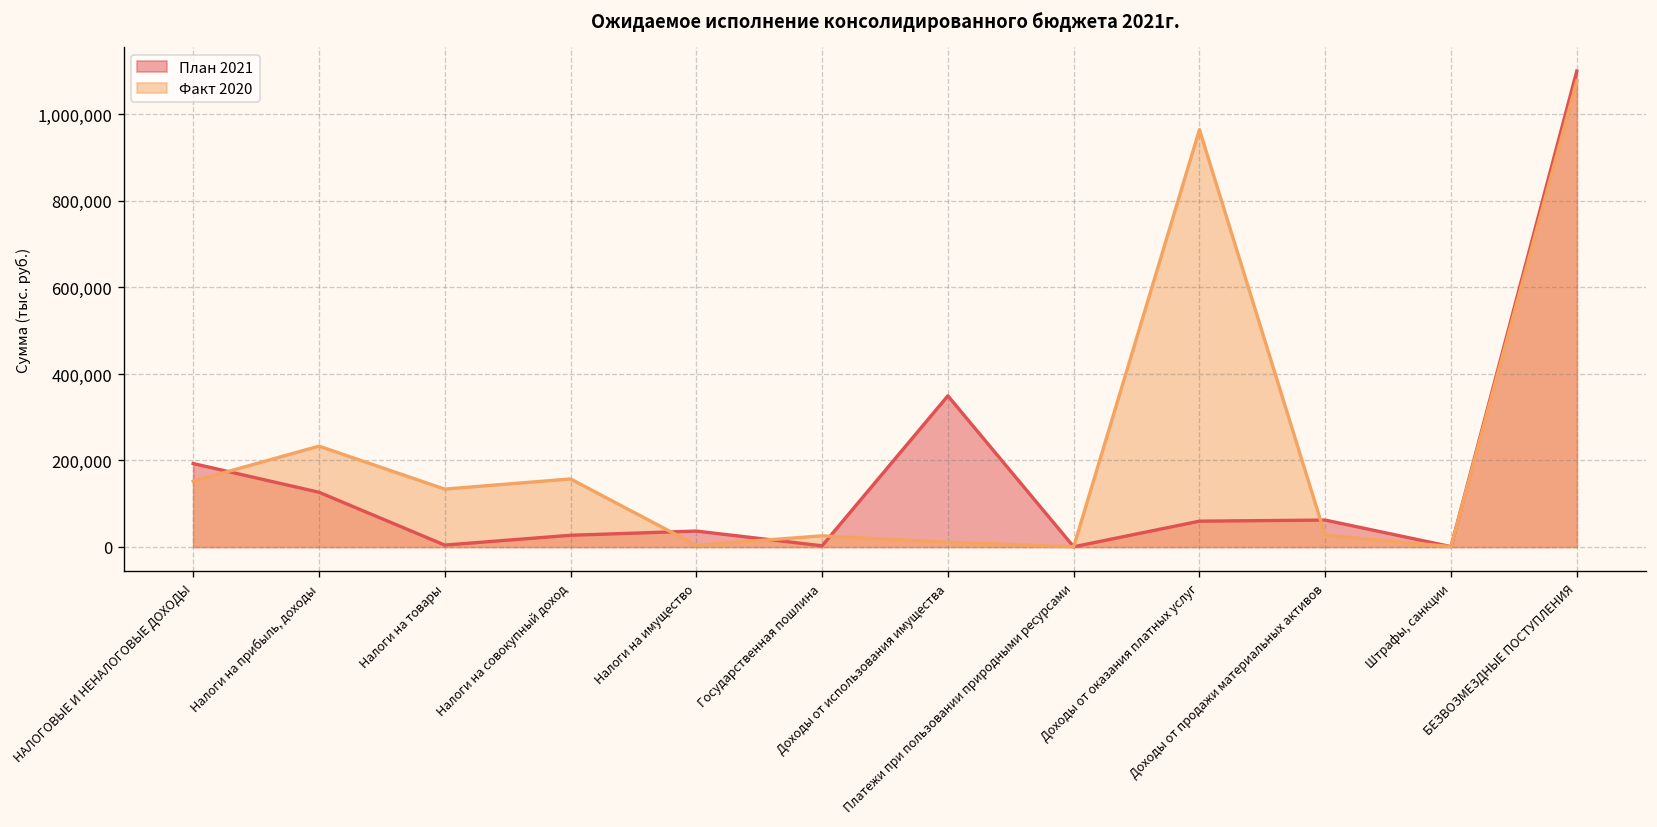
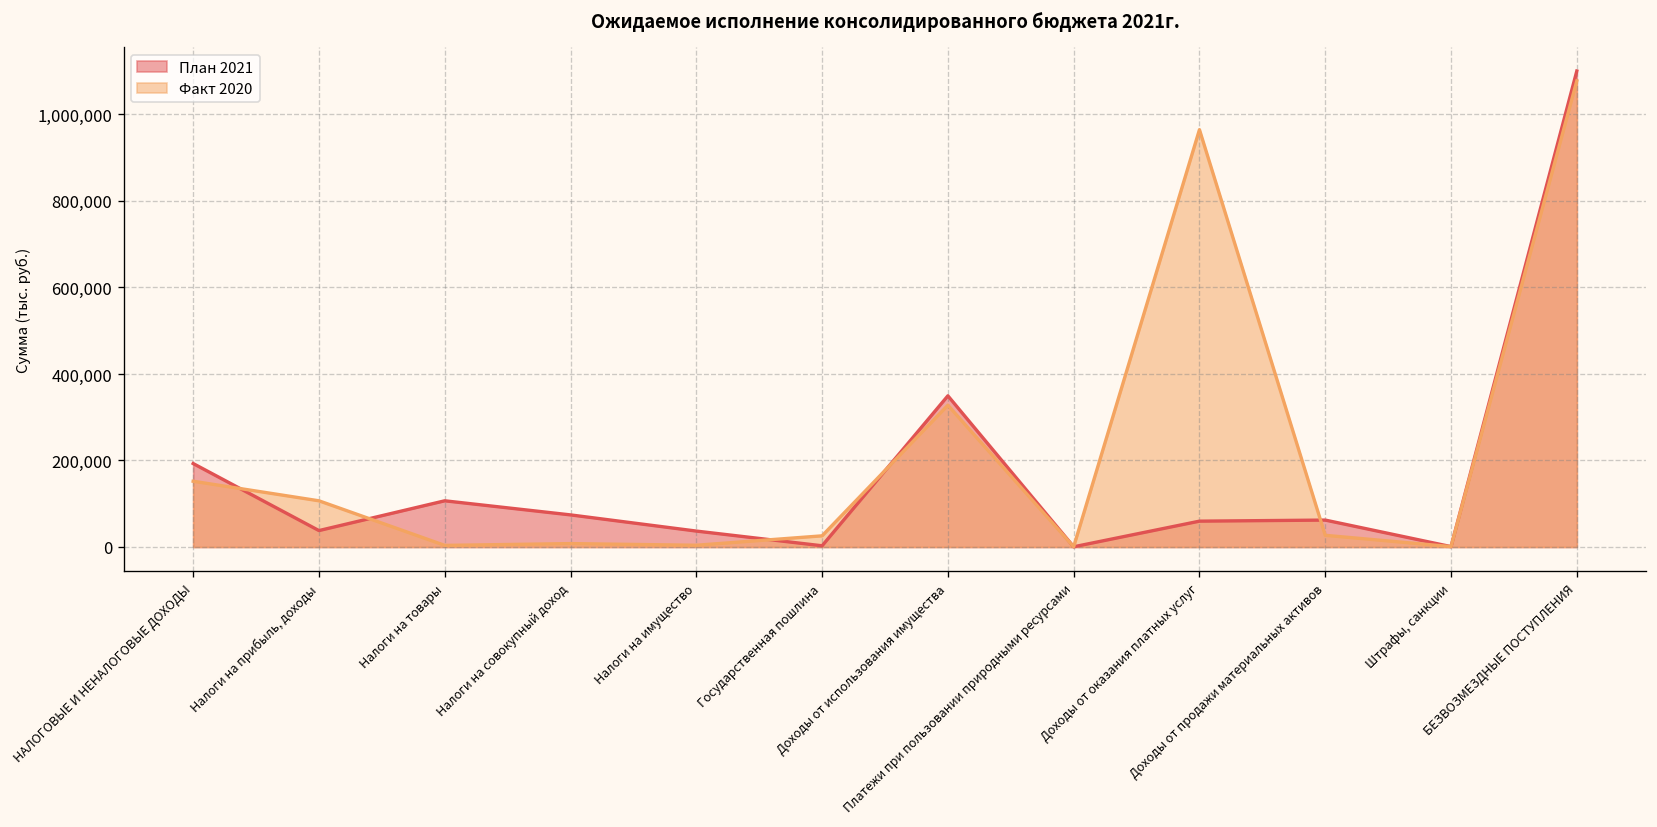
План 2021, Налоги на прибыль, доходы: 130,000 -> 40,000
Факт 2020, Налоги на прибыль, доходы: 230,000 -> 110,000
План 2021, Налоги на товары: 0 -> 110,000
Факт 2020, Налоги на товары: 130,000 -> 0
План 2021, Налоги на совокупный доход: 30,000 -> 70,000
Факт 2020, Налоги на совокупный доход: 160,000 -> 10,000
Факт 2020, Доходы от использования имущества: 10,000 -> 330,000
